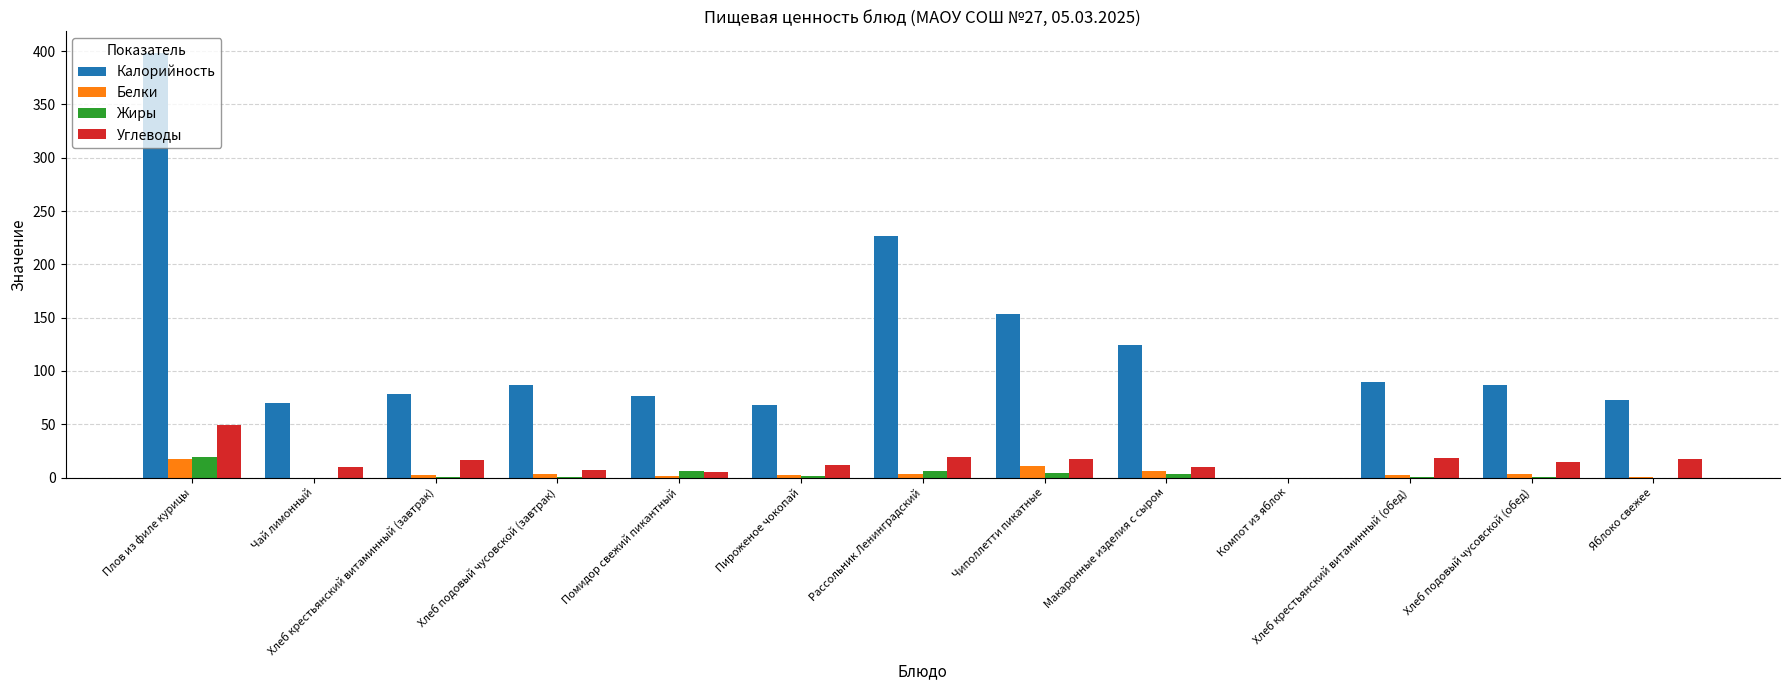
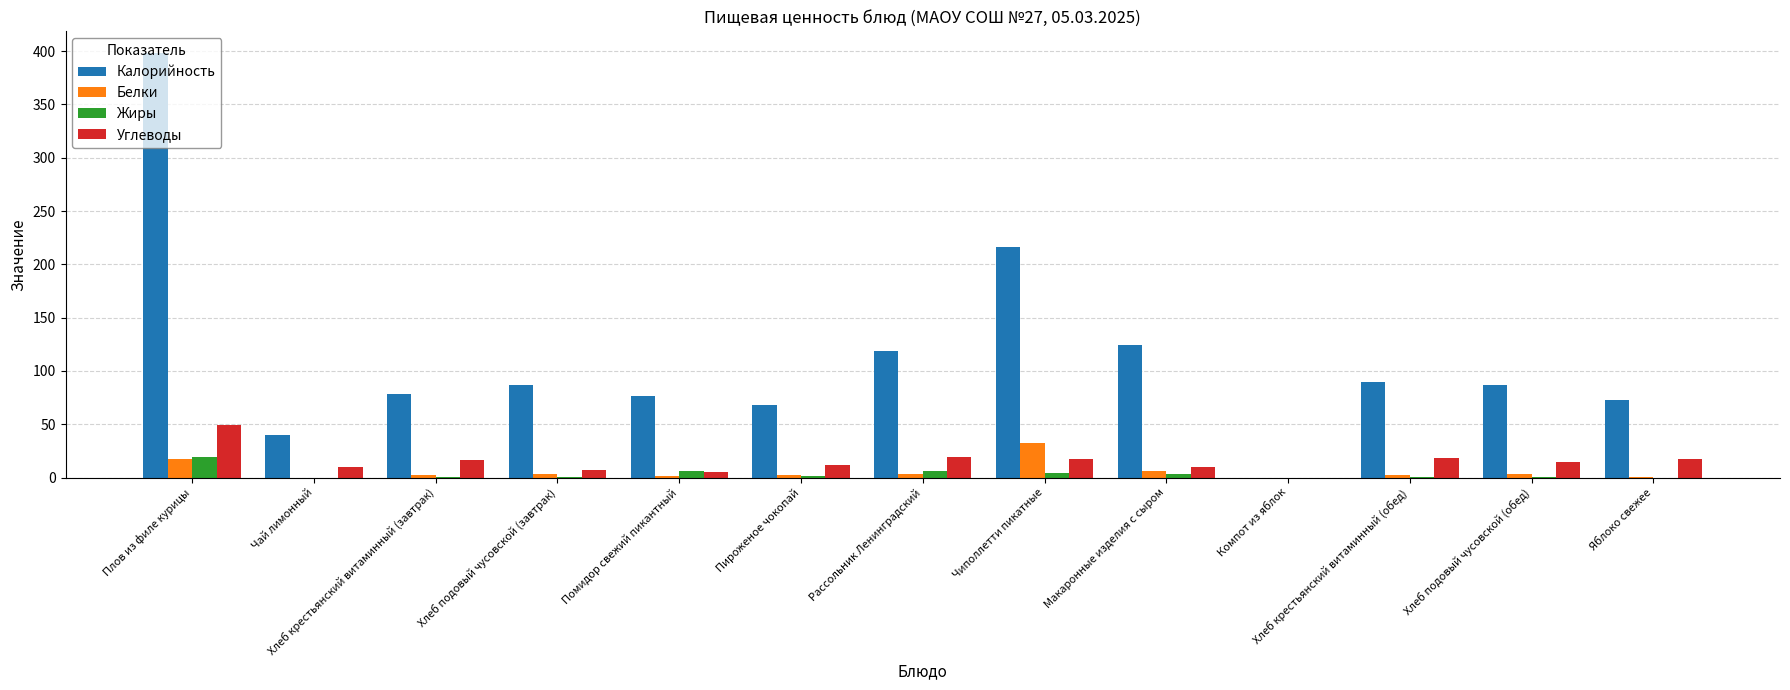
Калорийность, Чай лимонный: 70 -> 40
Калорийность, Рассольник Ленинградский: 226 -> 118
Калорийность, Чиполлетти пикатные: 153 -> 216
Белки, Чиполлетти пикатные: 11 -> 33
